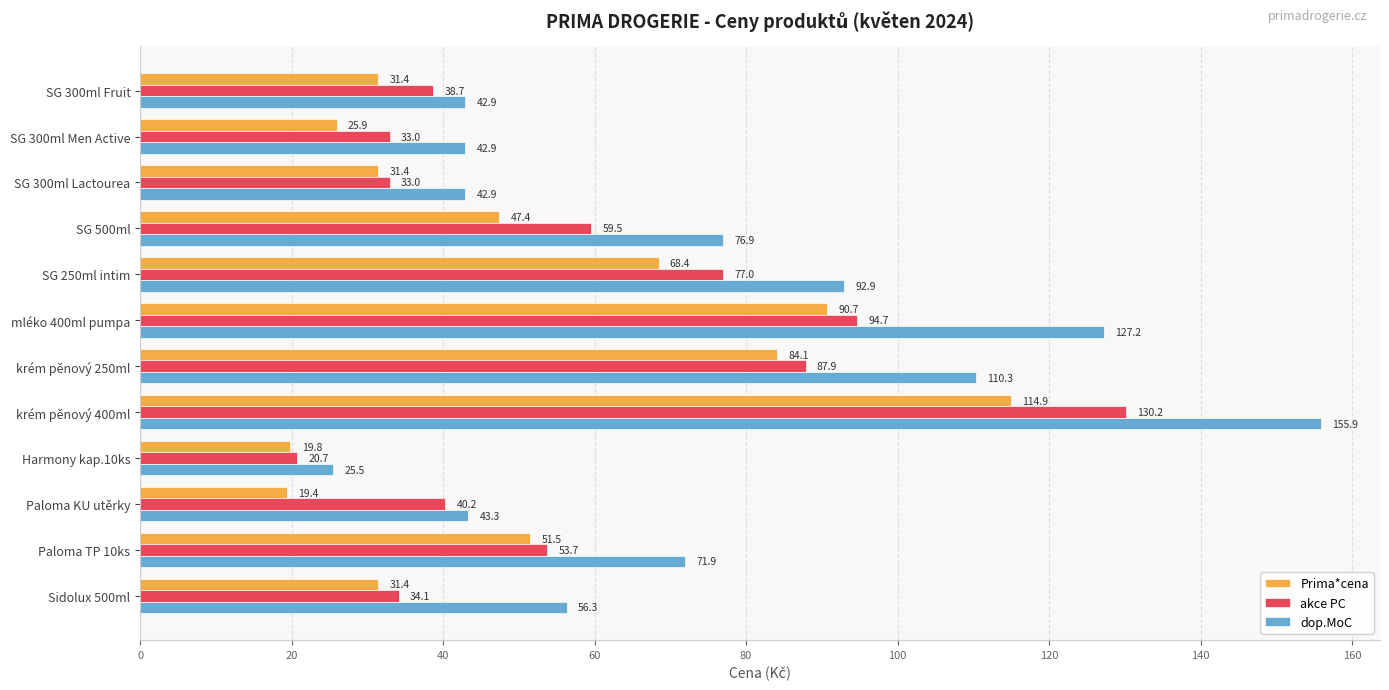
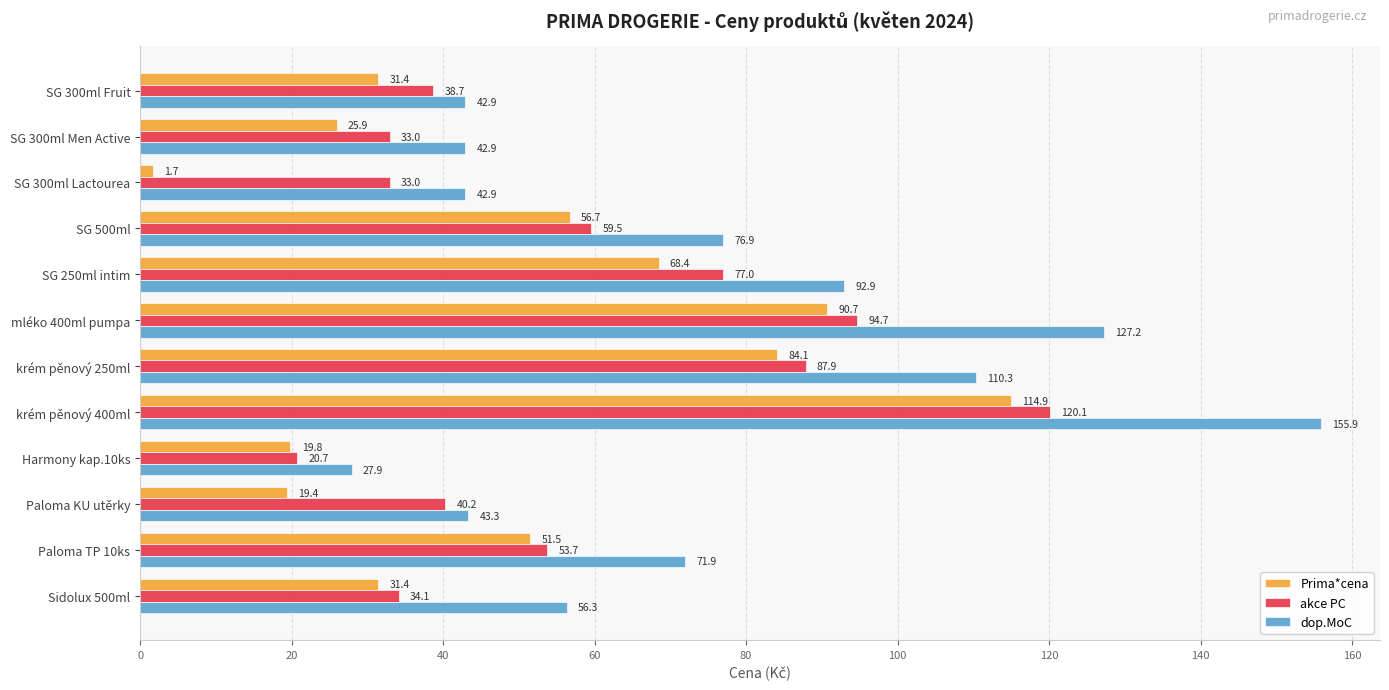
Prima*cena, SG 300ml Lactourea: 31.4 -> 1.7
Prima*cena, SG 500ml: 47.4 -> 56.7
akce PC, krém pěnový 400ml: 130.2 -> 120.1
dop.MoC, Harmony kap.10ks: 25.5 -> 27.9
